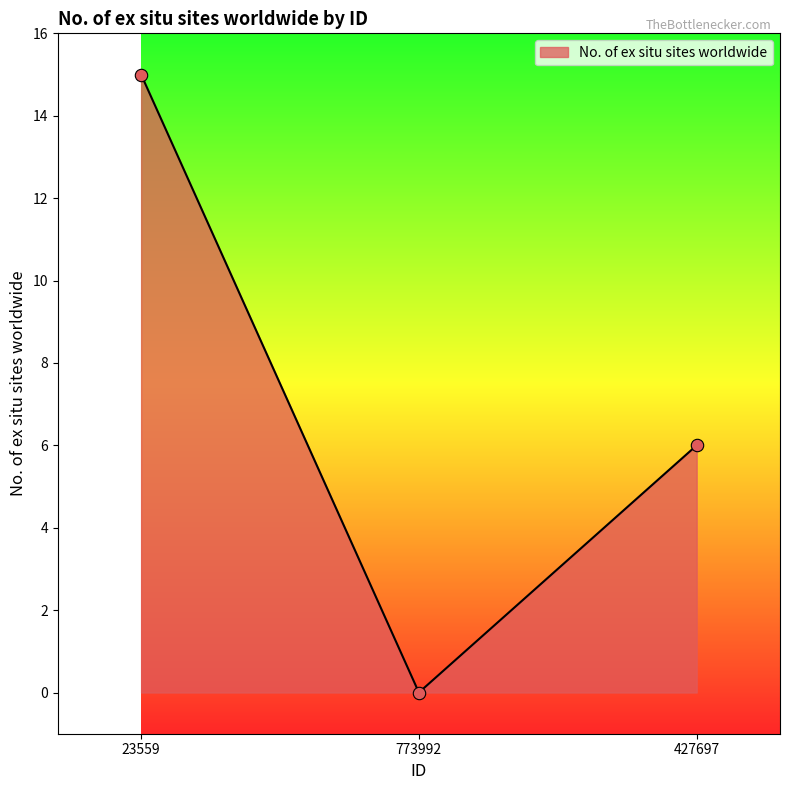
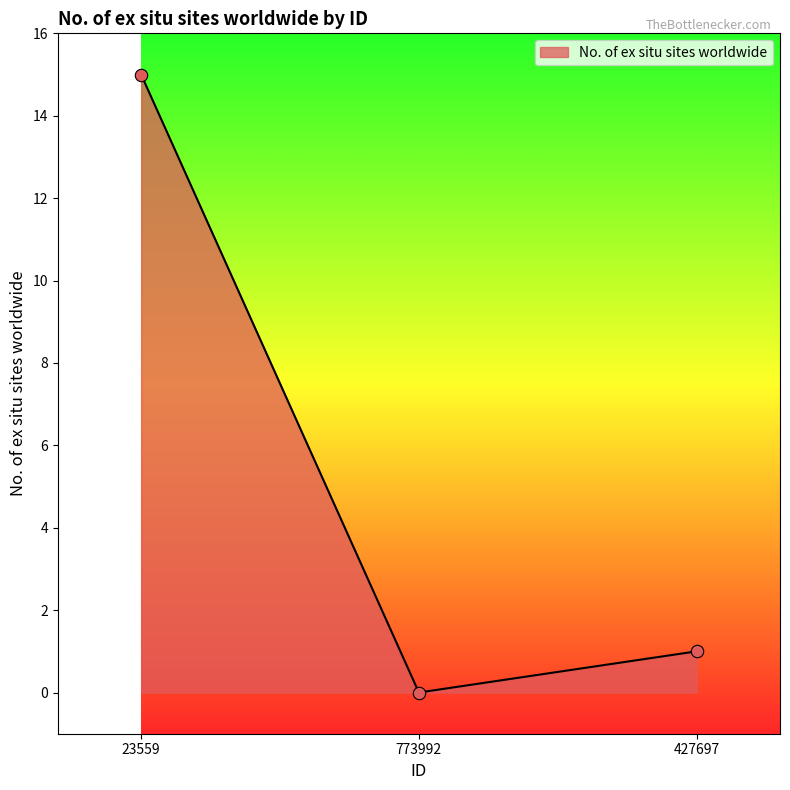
427697: 6 -> 1
